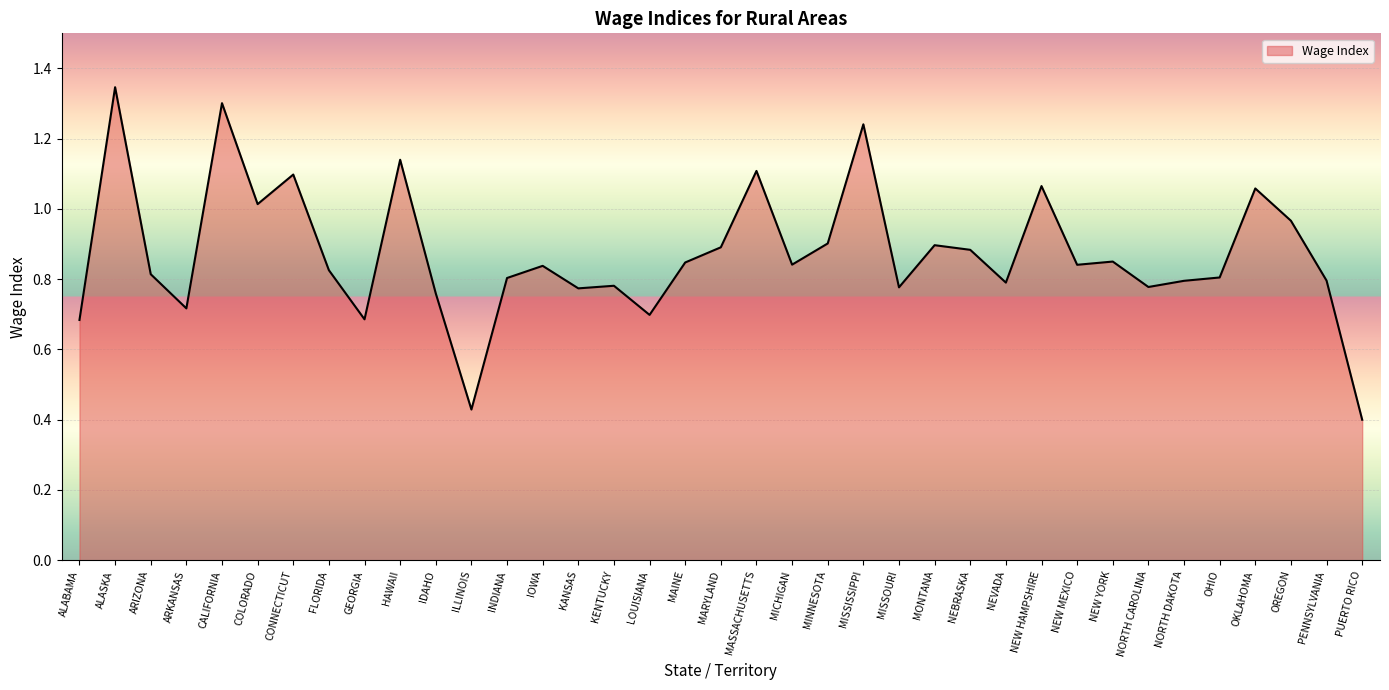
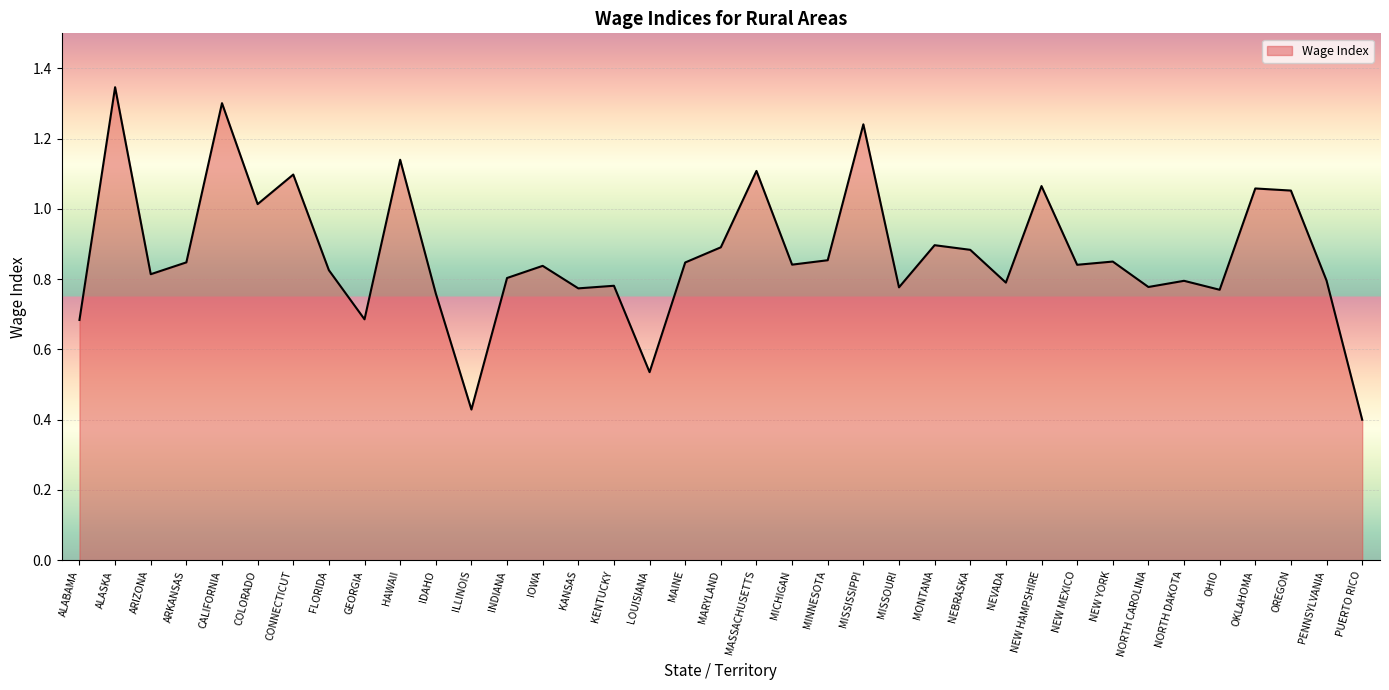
ARKANSAS: 0.72 -> 0.85
LOUISIANA: 0.70 -> 0.54
MINNESOTA: 0.90 -> 0.85
OHIO: 0.81 -> 0.77
OREGON: 0.97 -> 1.05
